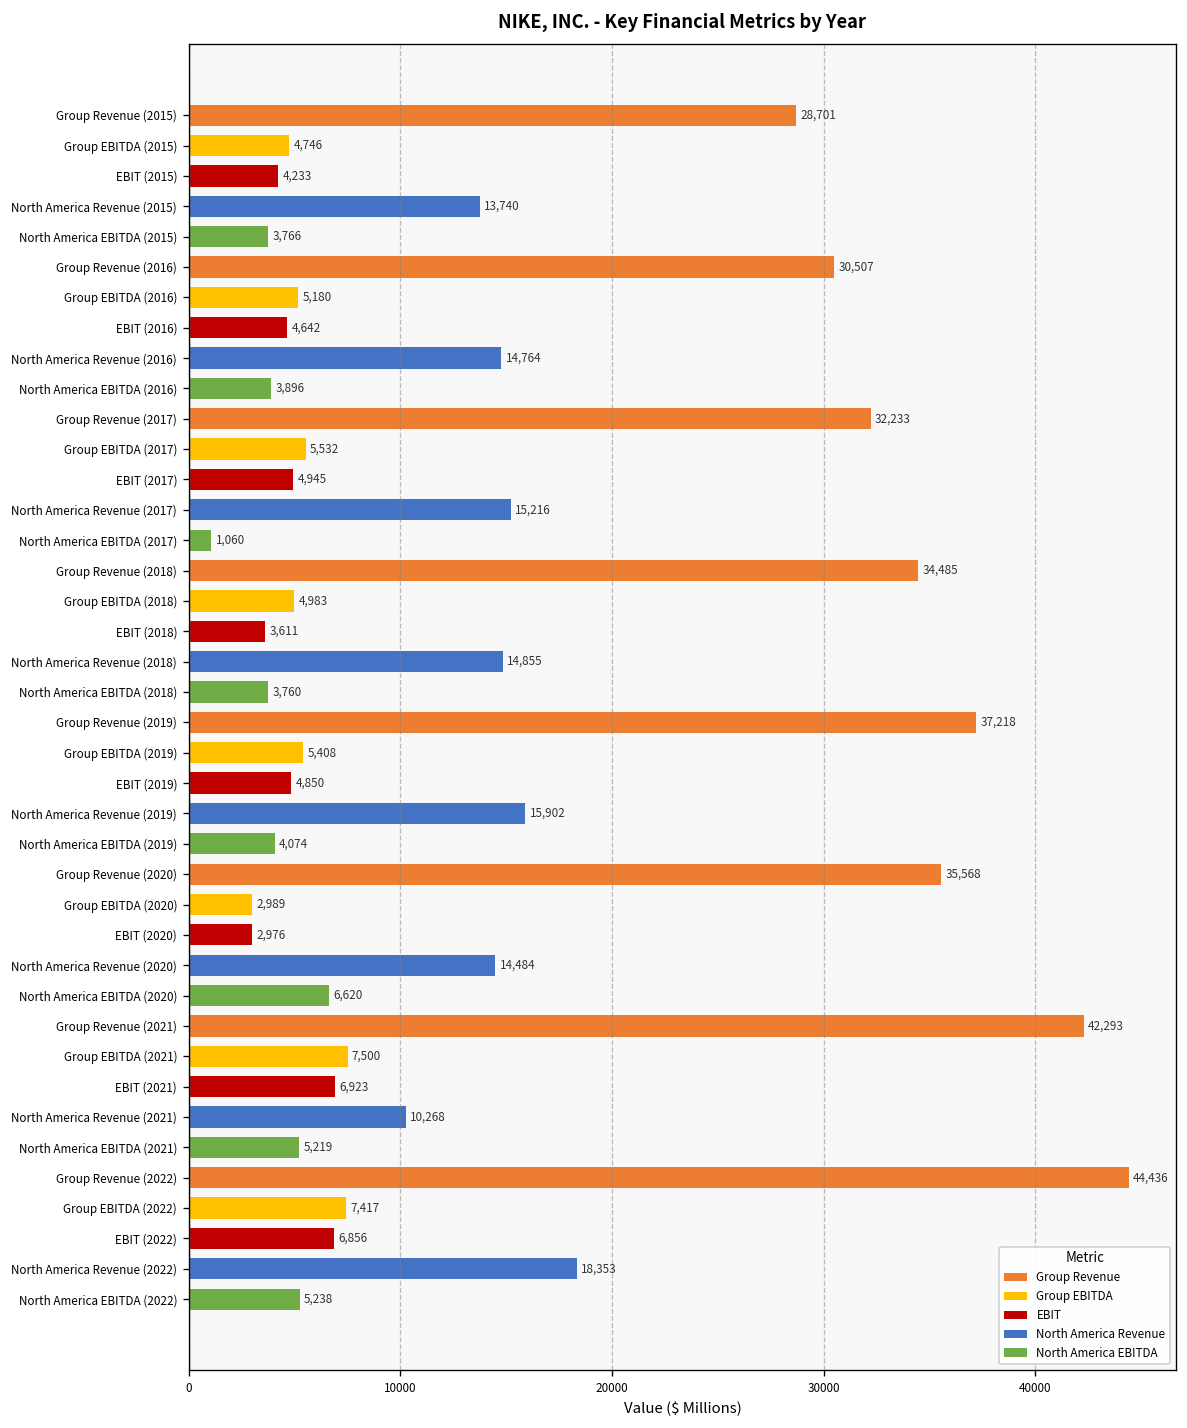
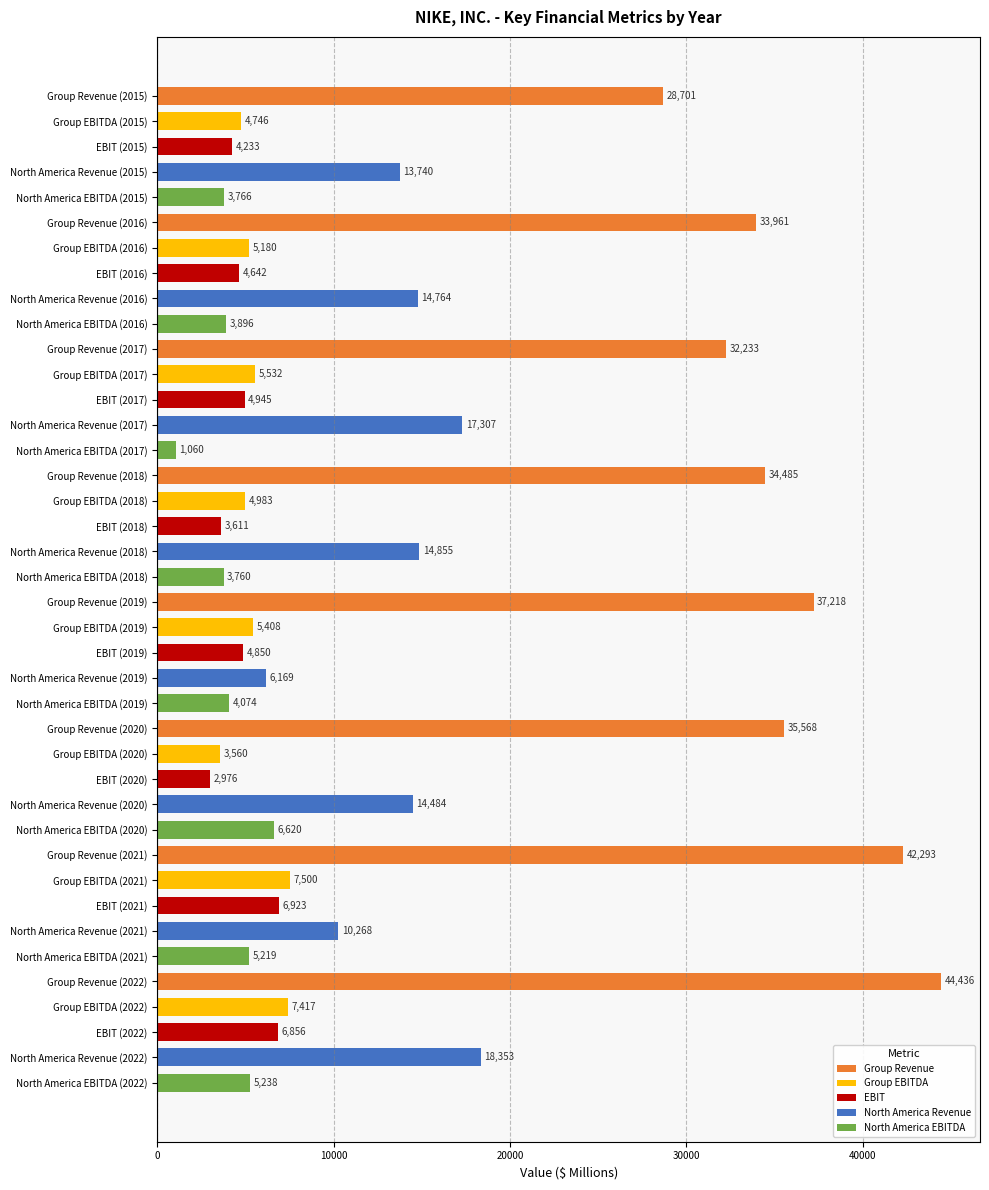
Group Revenue (2016): 30,507 -> 33,961
North America Revenue (2017): 15,216 -> 17,307
North America Revenue (2019): 15,902 -> 6,169
Group EBITDA (2020): 2,989 -> 3,560
